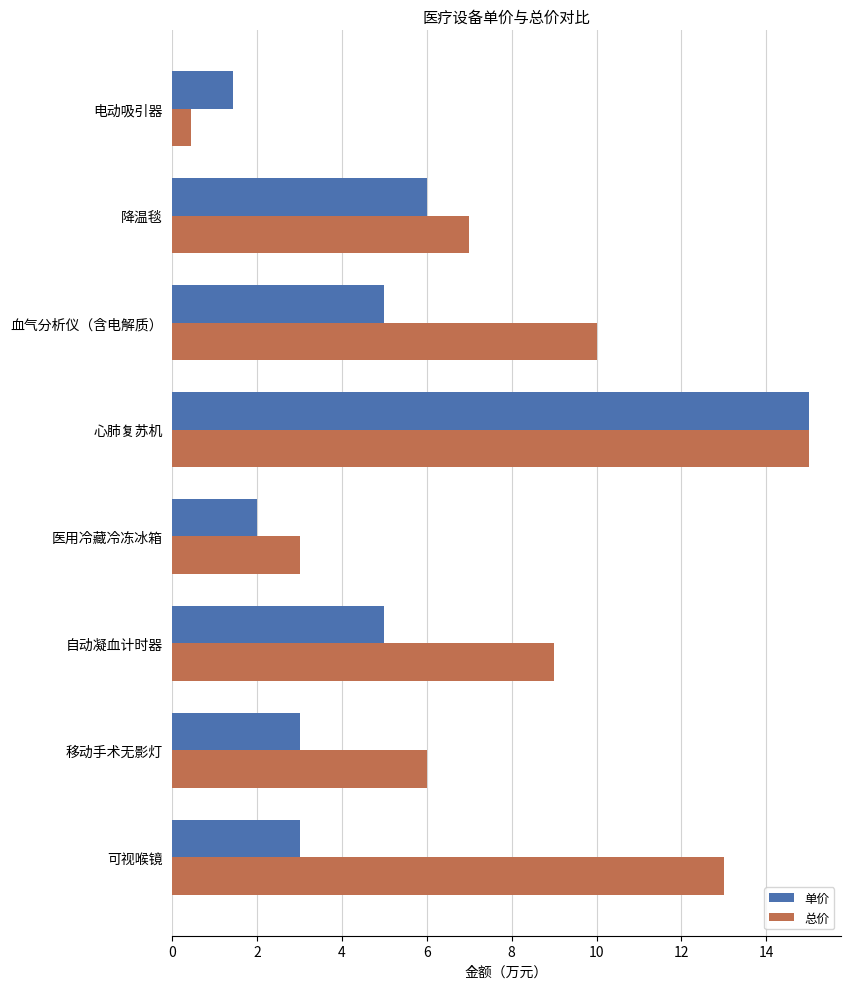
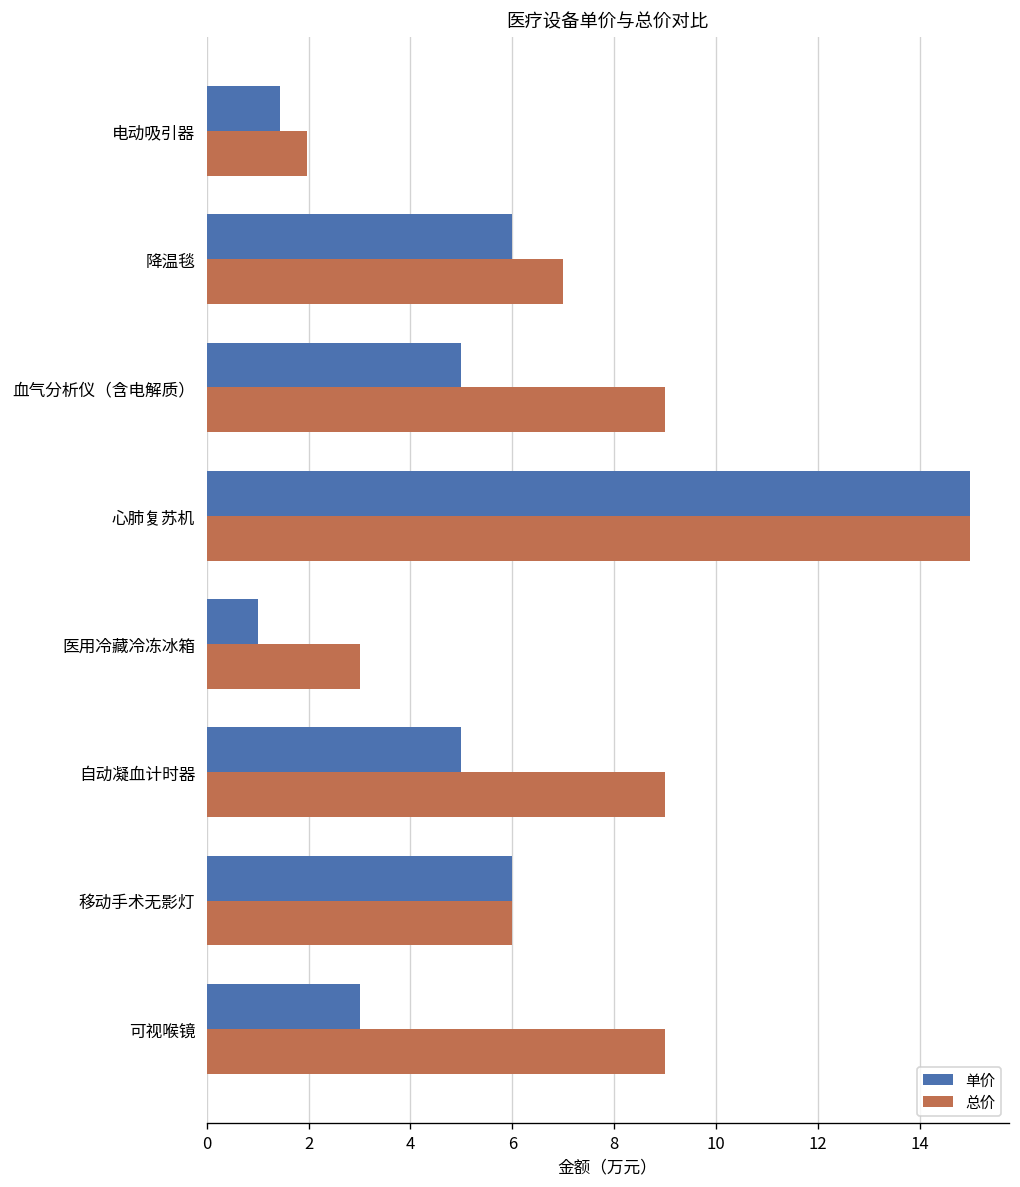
总价, 电动吸引器: 0.5 -> 2.0
总价, 血气分析仪（含电解质）: 10 -> 9
单价, 医用冷藏冷冻冰箱: 2 -> 1
单价, 移动手术无影灯: 3 -> 6
总价, 可视喉镜: 13 -> 9
